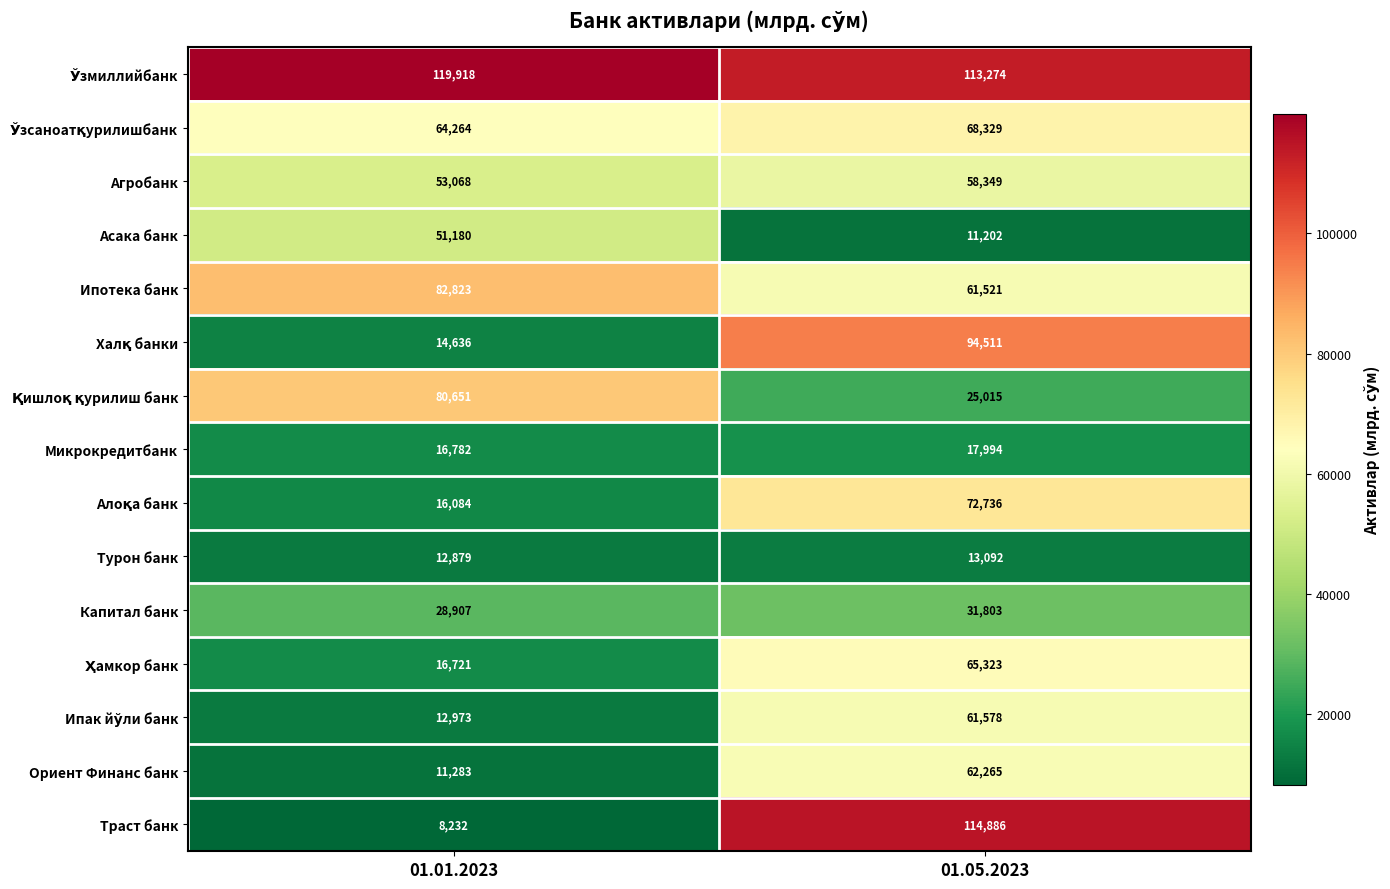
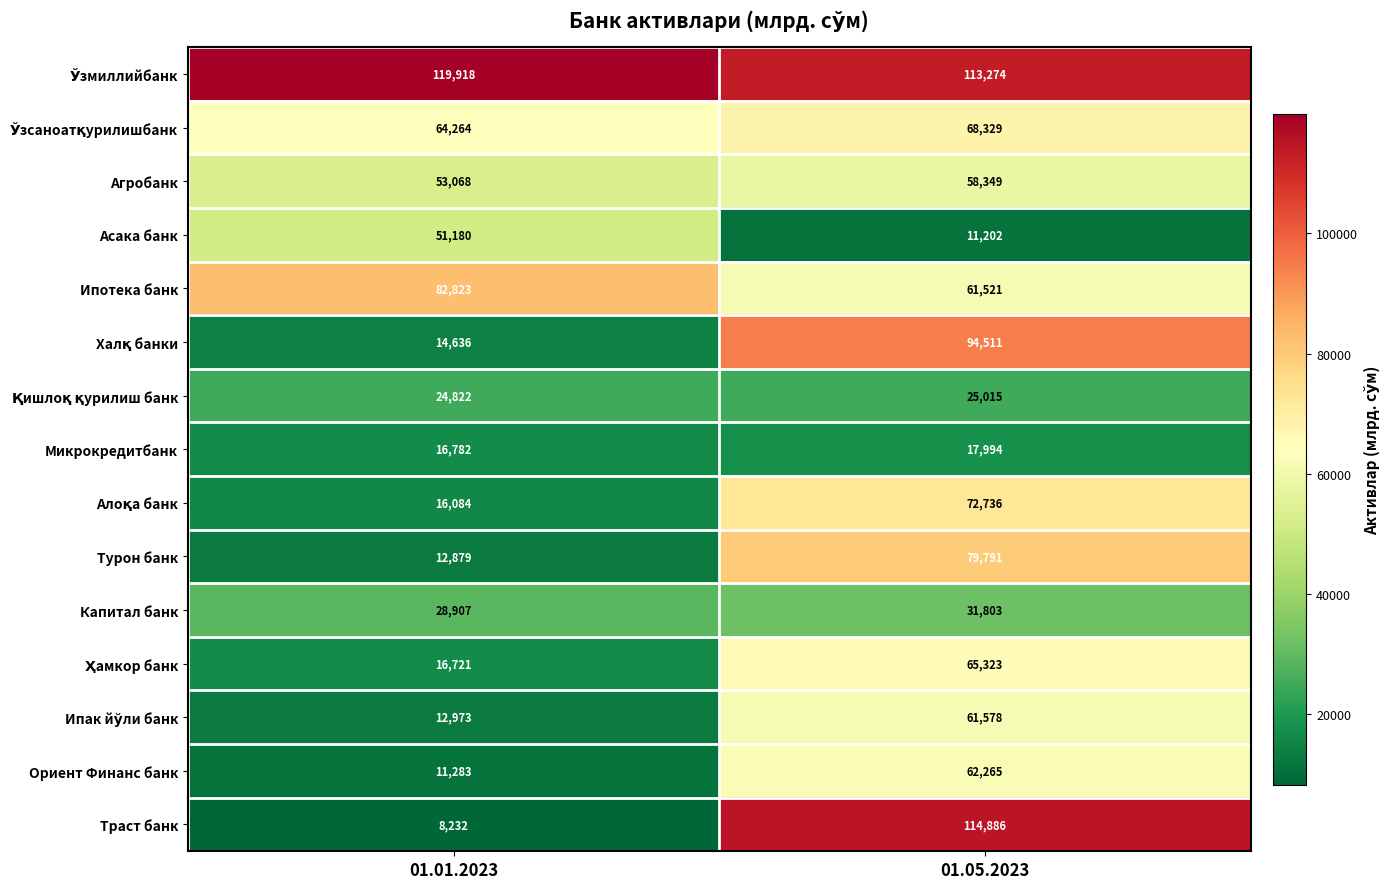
Қишлоқ қурилиш банк, 01.01.2023: 80,651 -> 24,822
Турон банк, 01.05.2023: 13,092 -> 79,791
